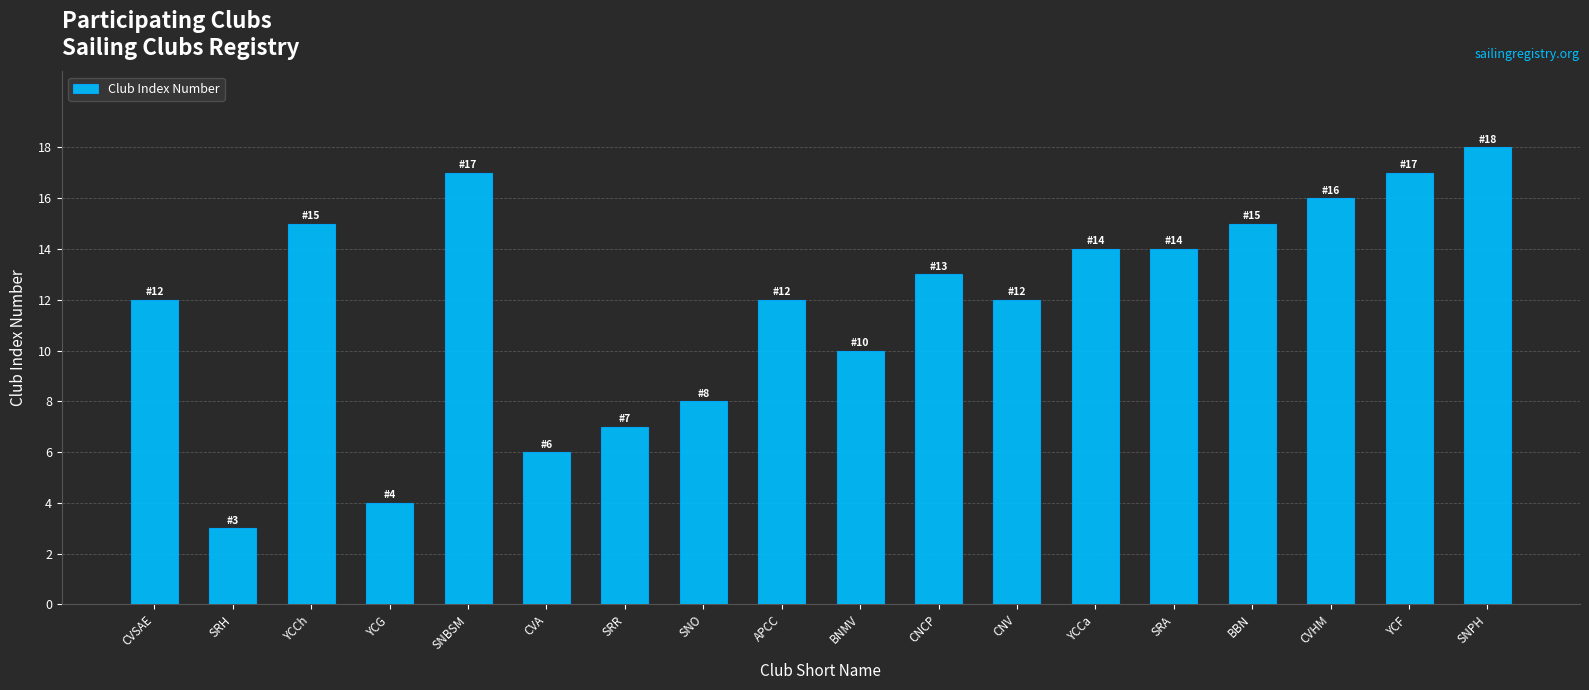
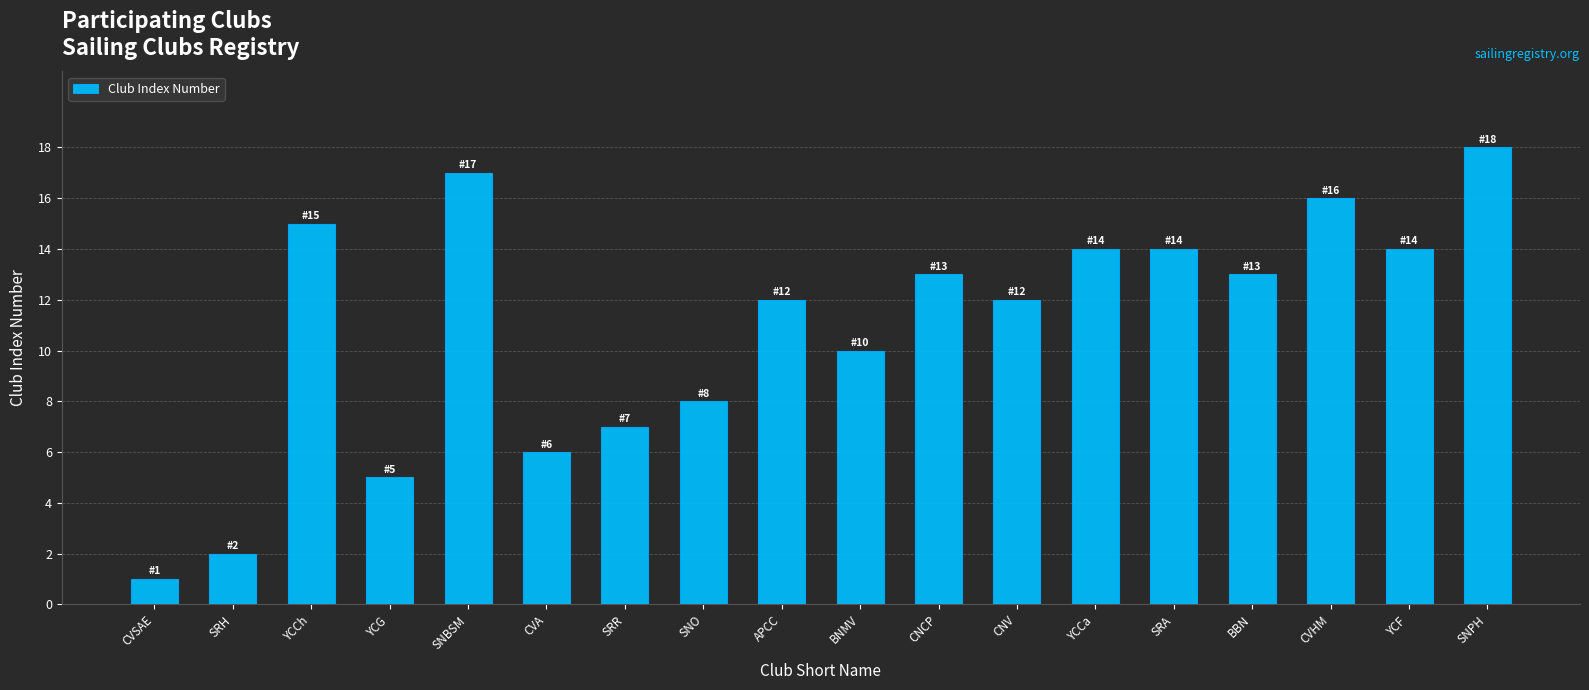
CVSAE: 12 -> 1
SRH: 3 -> 2
YCG: 4 -> 5
BBN: 15 -> 13
YCF: 17 -> 14
